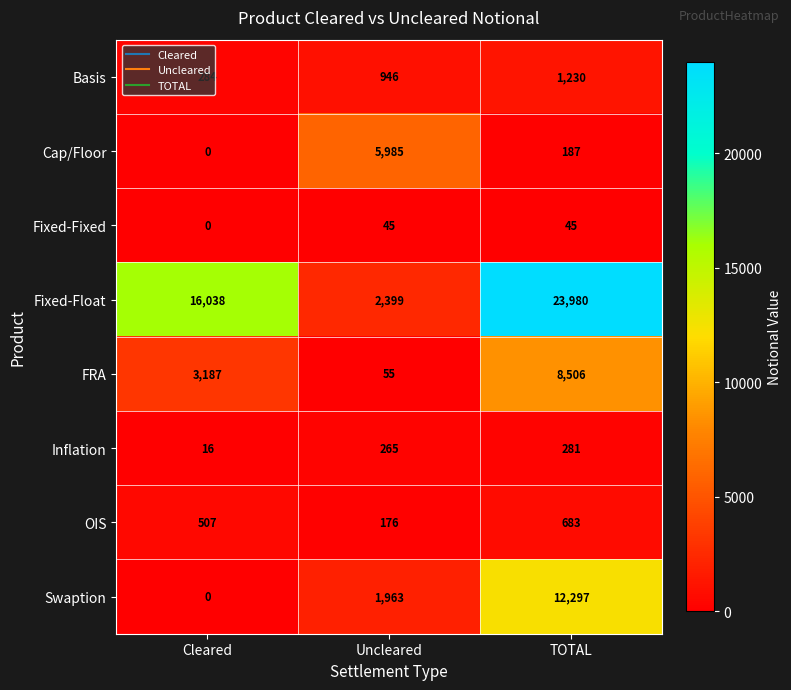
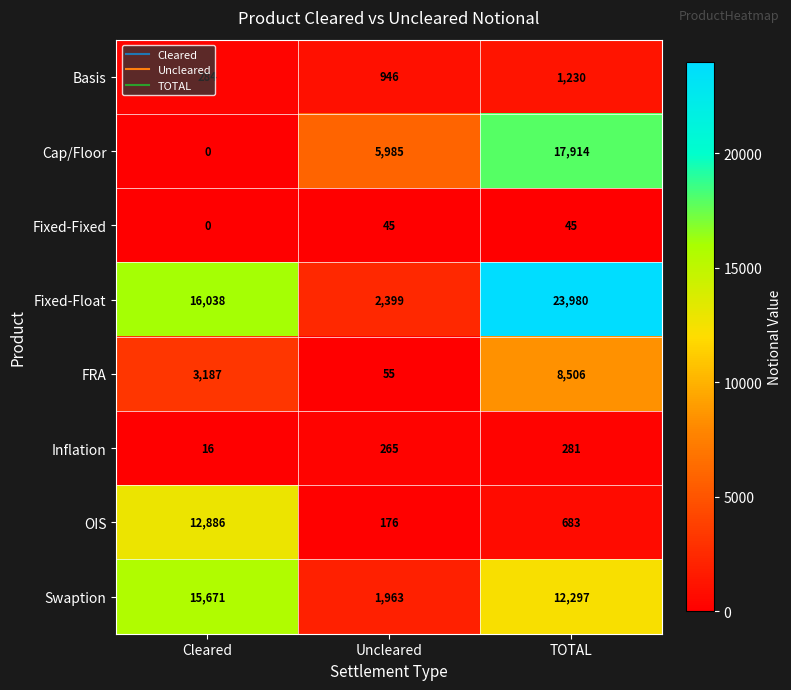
Cap/Floor, TOTAL: 187 -> 17,914
OIS, Cleared: 507 -> 12,886
Swaption, Cleared: 0 -> 15,671
